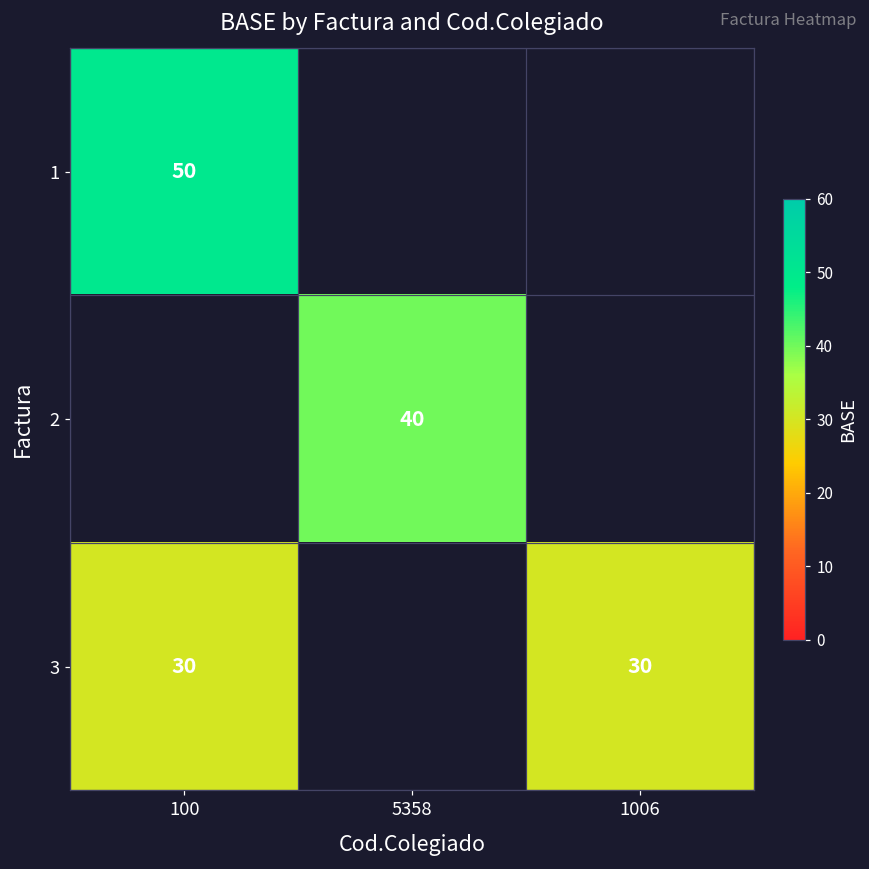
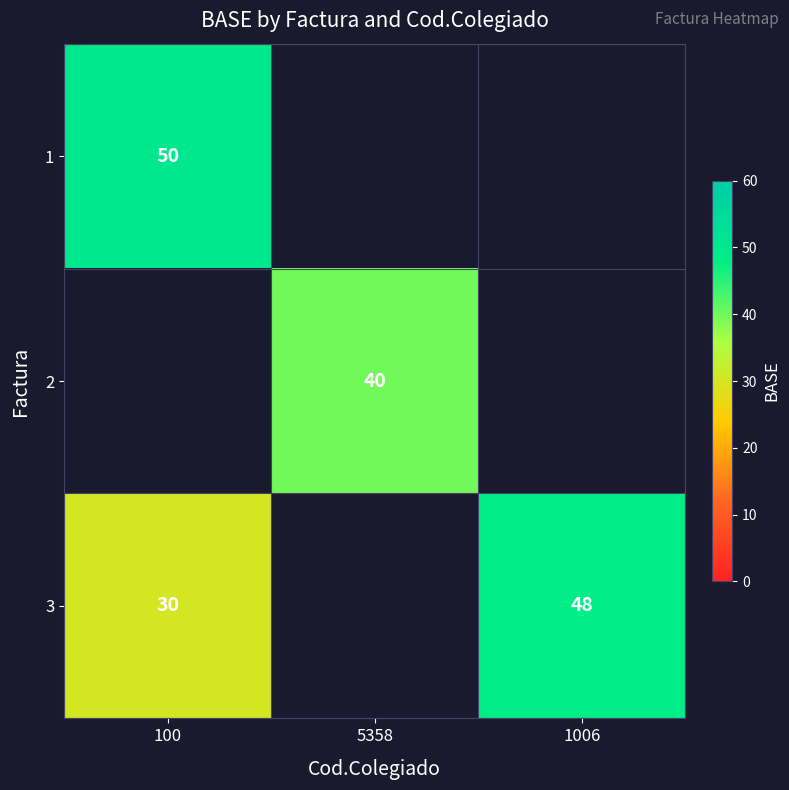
3, 1006: 30 -> 48
